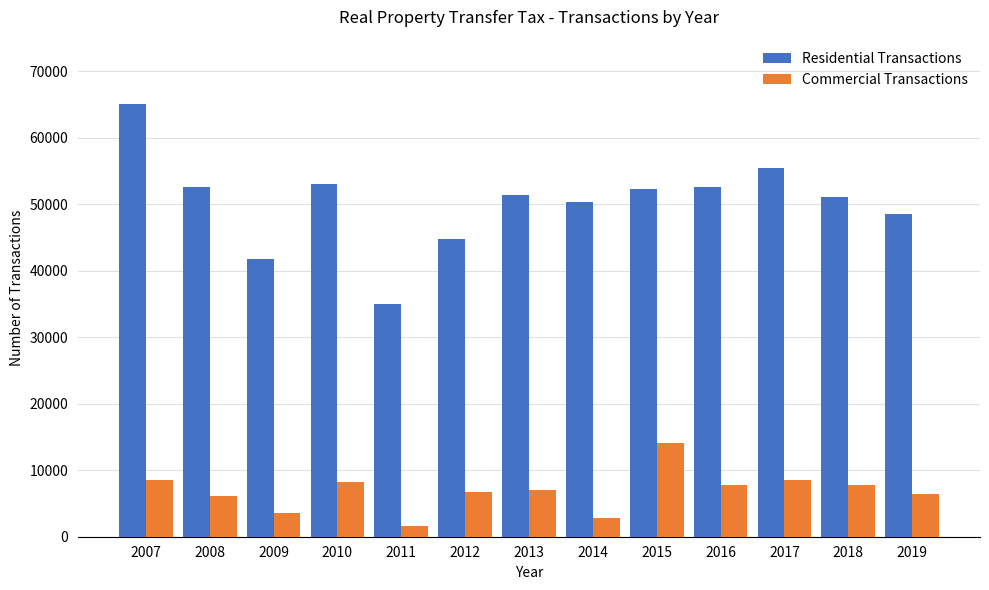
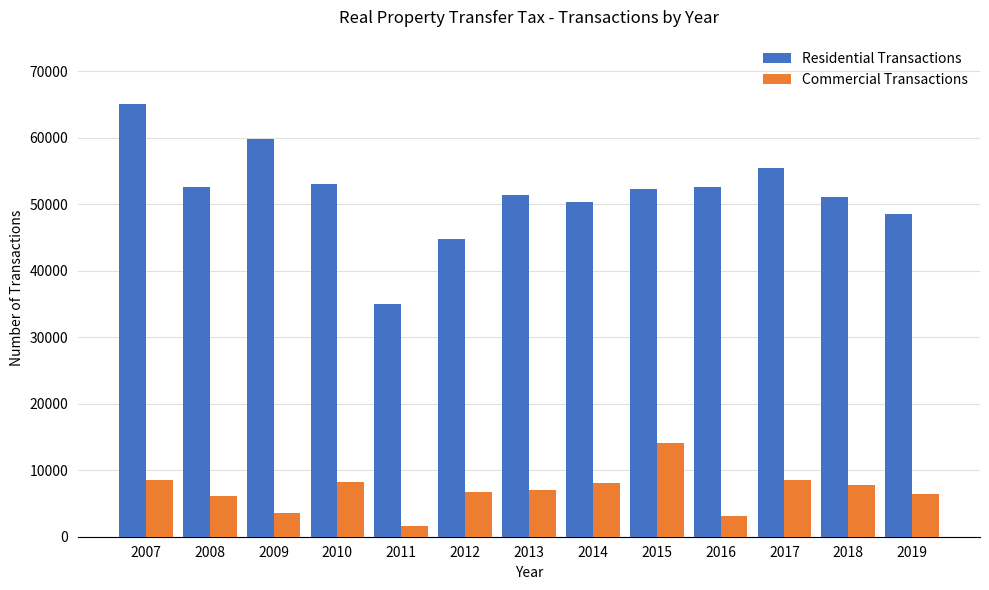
Residential Transactions, 2009: 42000 -> 60000
Commercial Transactions, 2014: 3000 -> 8000
Commercial Transactions, 2016: 8000 -> 3000
